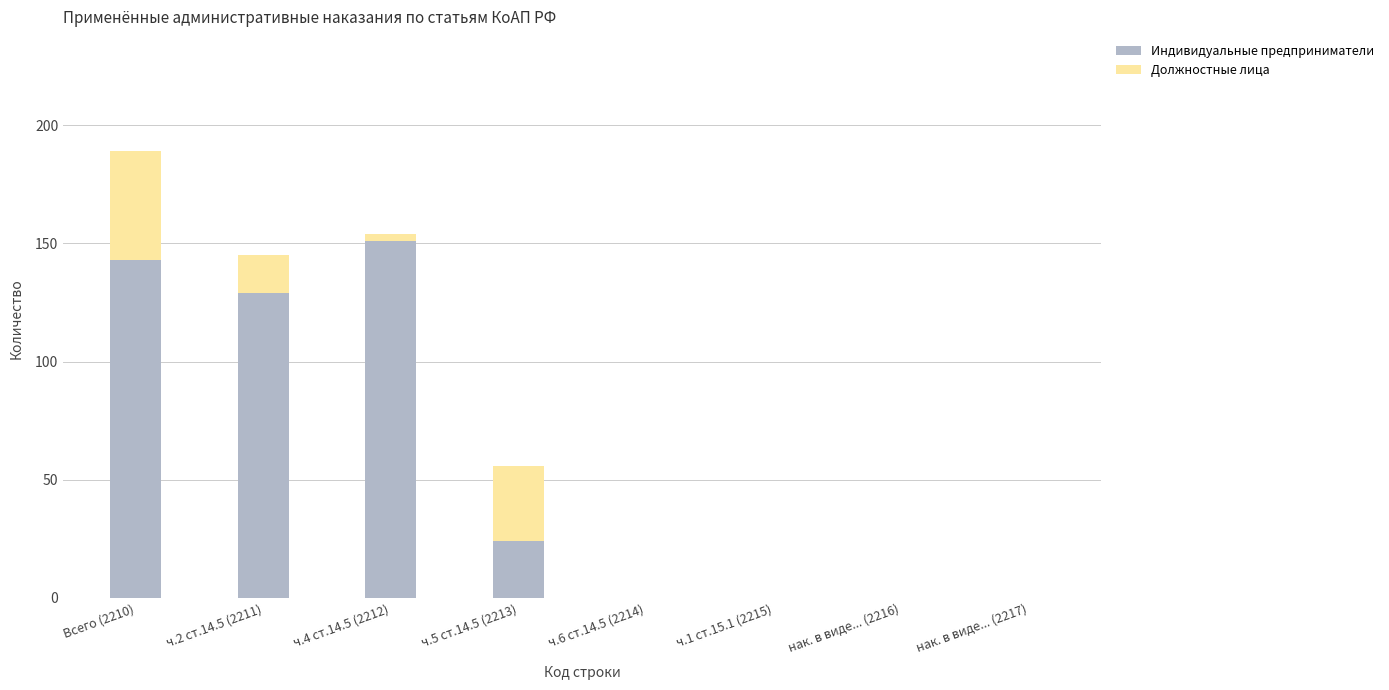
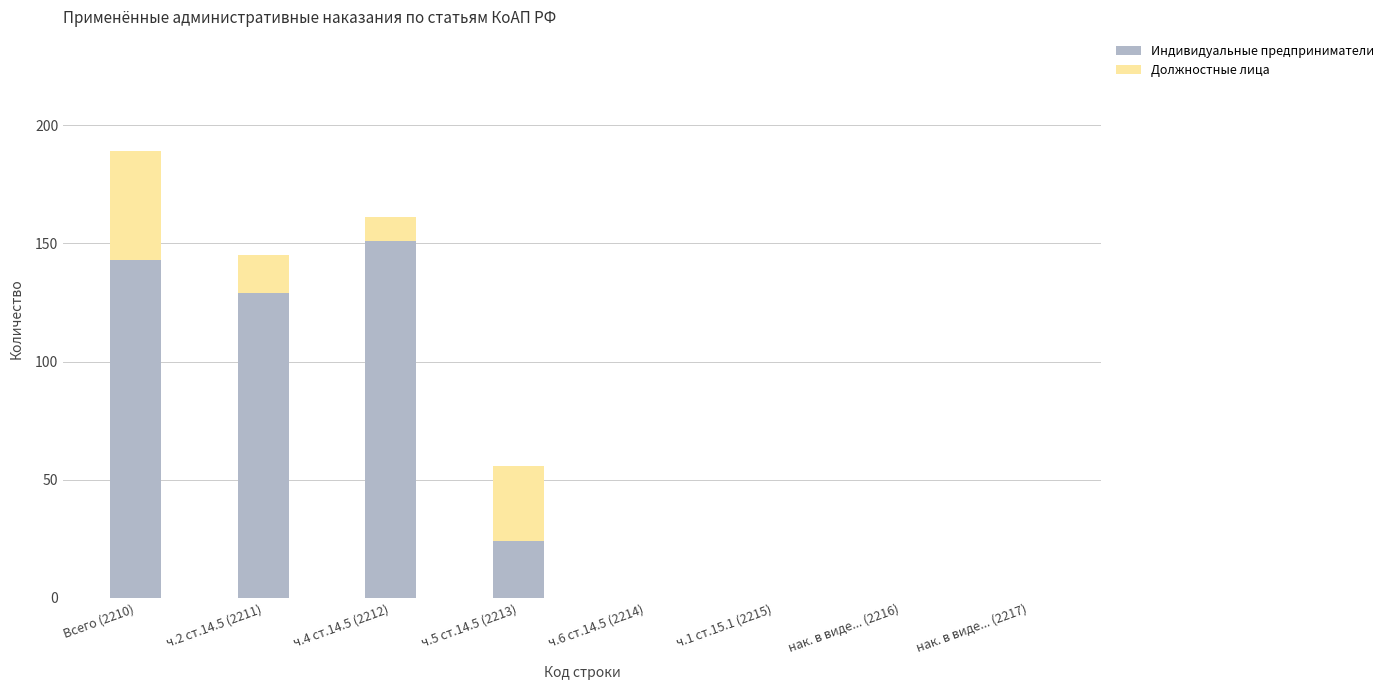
Должностные лица, ч.4 ст.14.5 (2212): 3 -> 10
